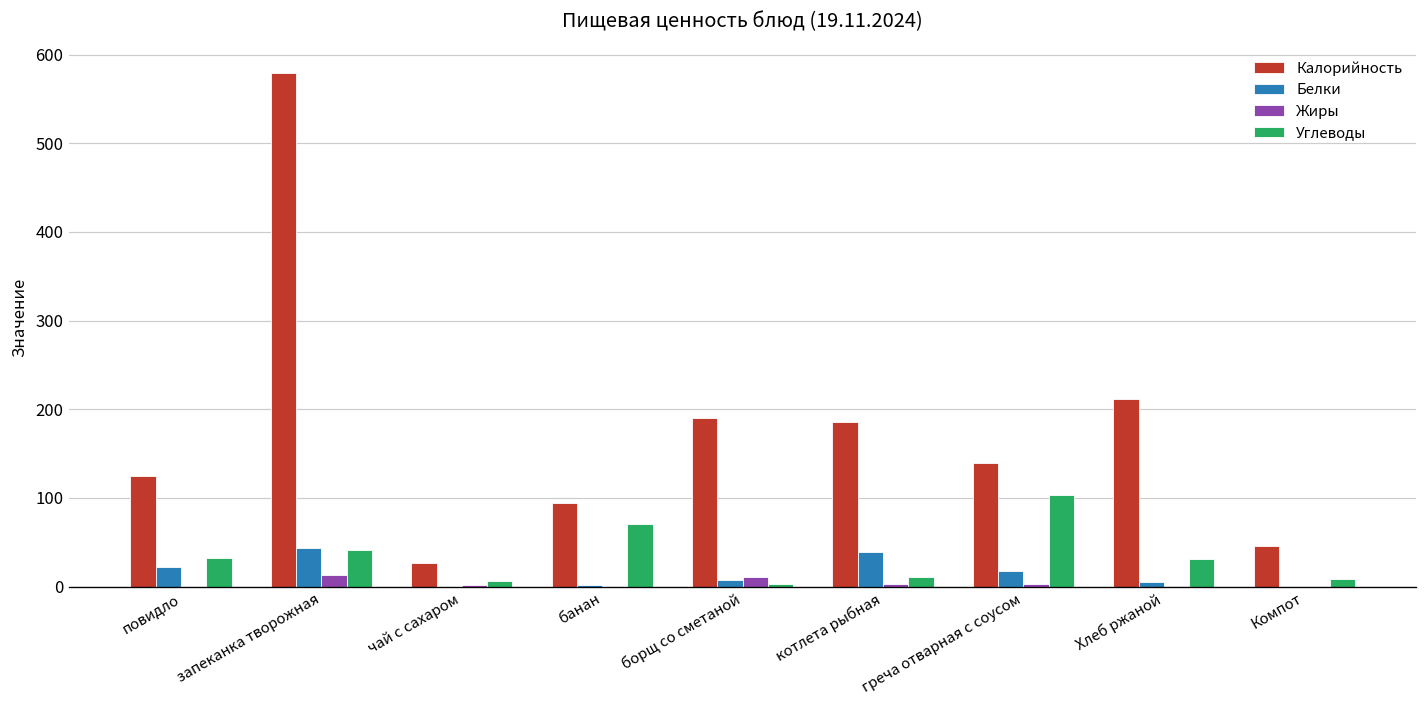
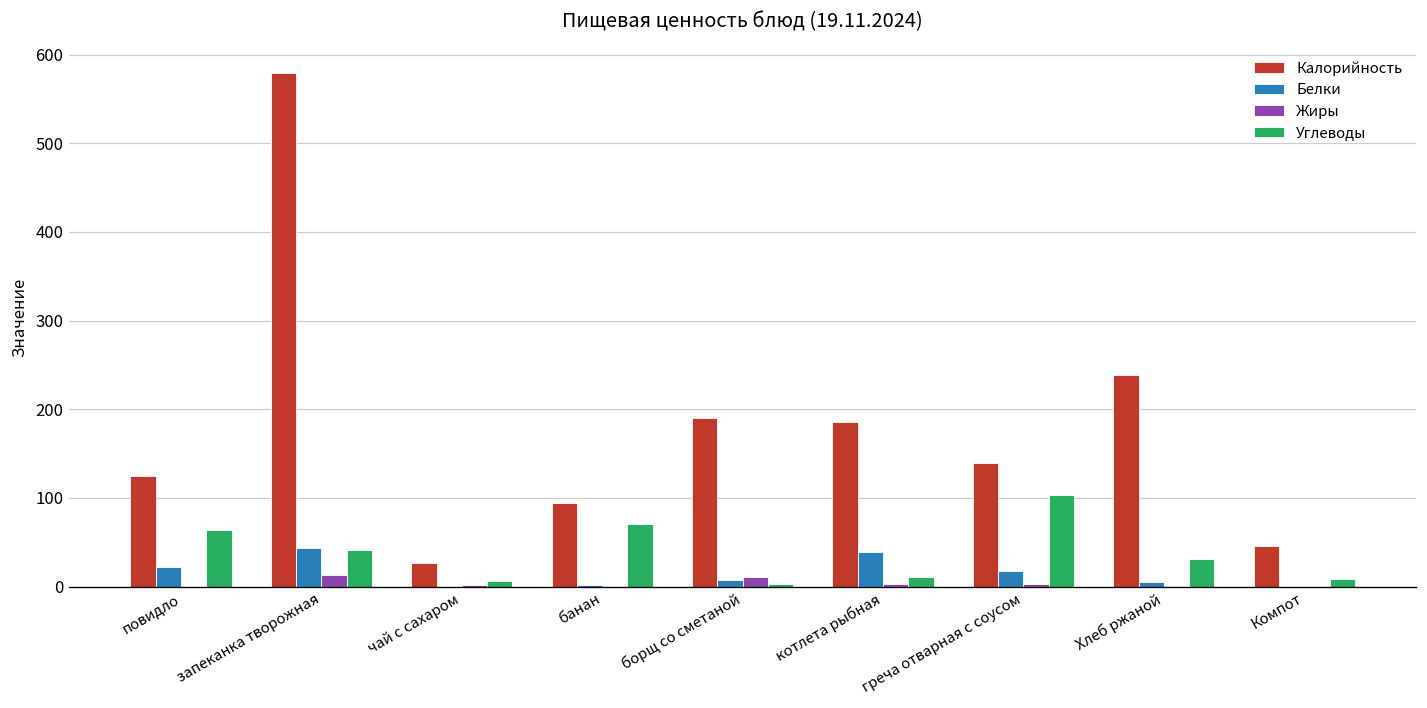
Углеводы, повидло: 30 -> 60
Калорийность, Хлеб ржаной: 210 -> 240
